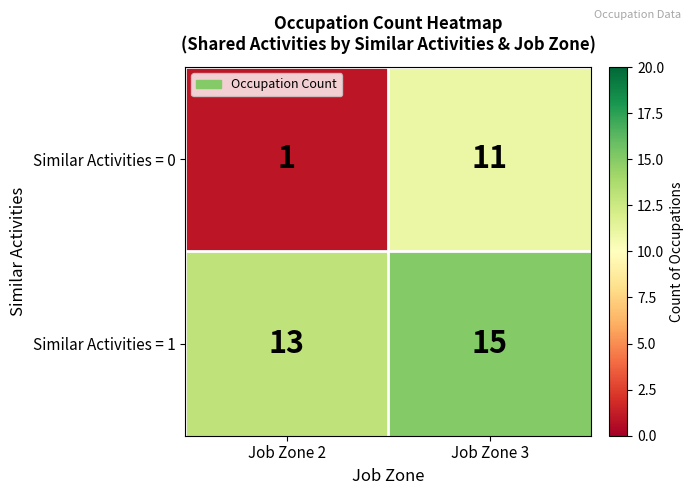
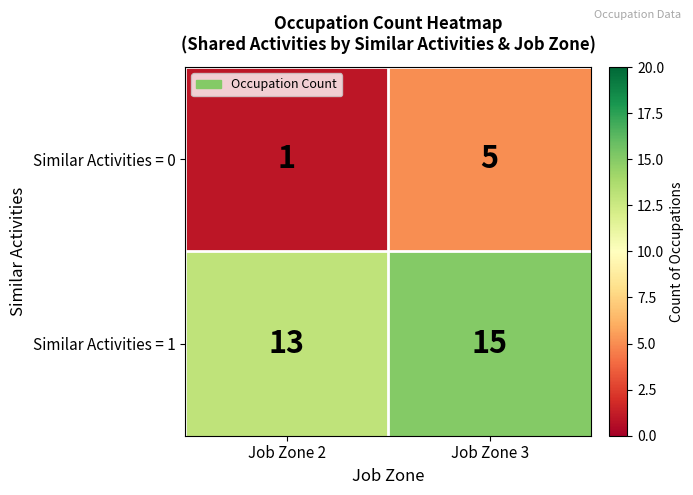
Similar Activities = 0, Job Zone 3: 11 -> 5
